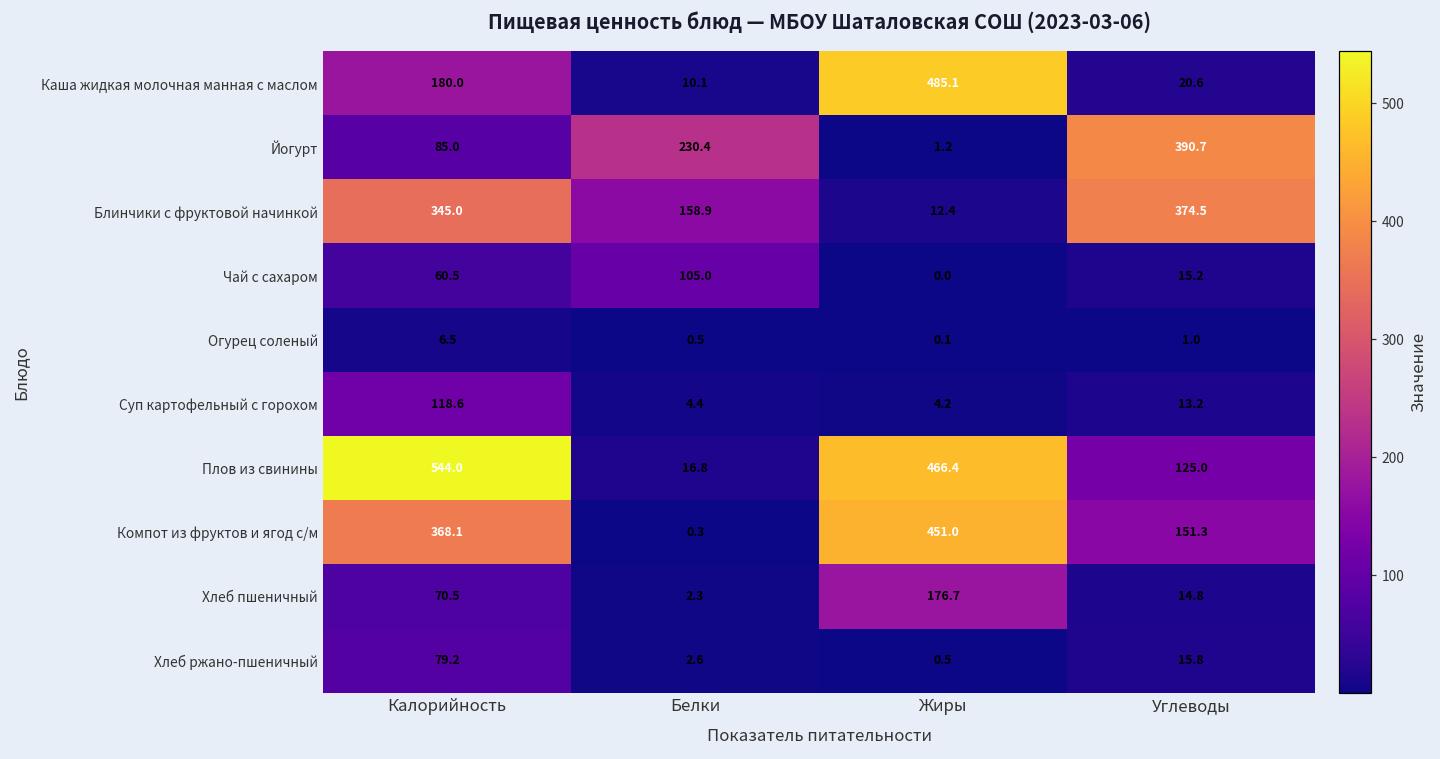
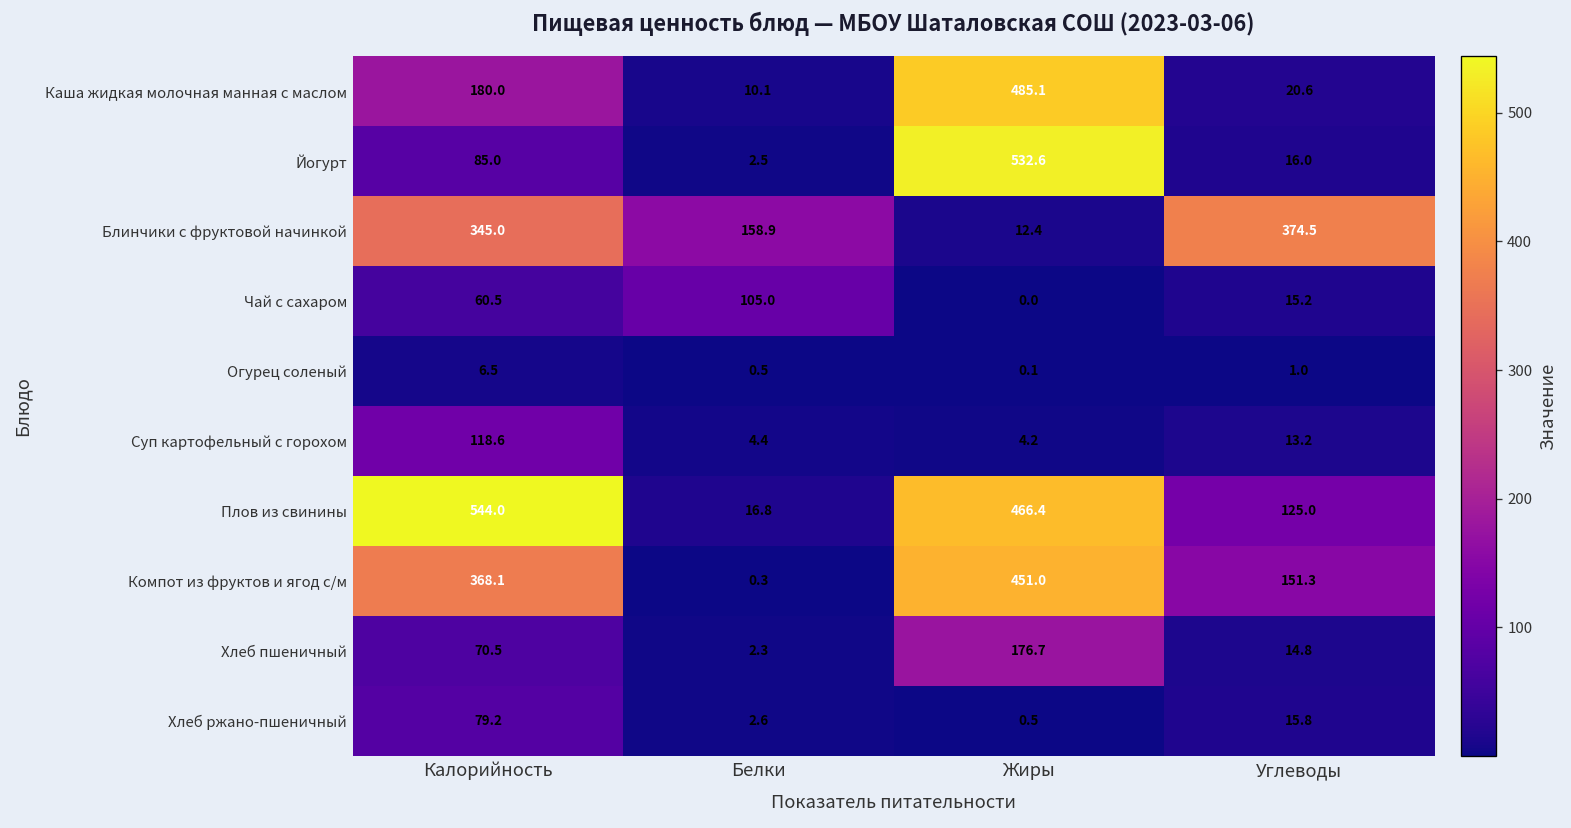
Йогурт, Белки: 230.4 -> 2.5
Йогурт, Жиры: 1.2 -> 532.6
Йогурт, Углеводы: 390.7 -> 16.0
